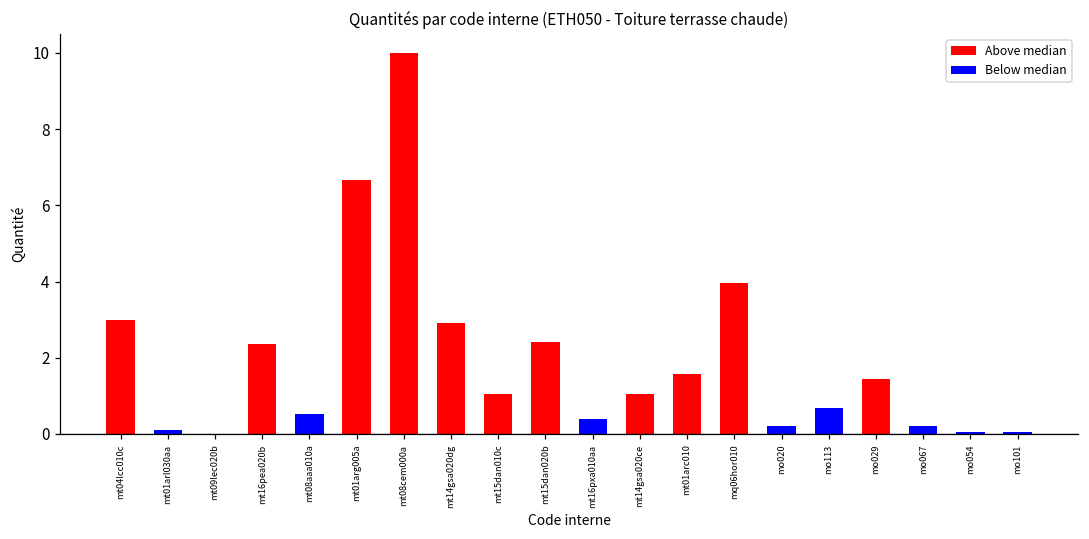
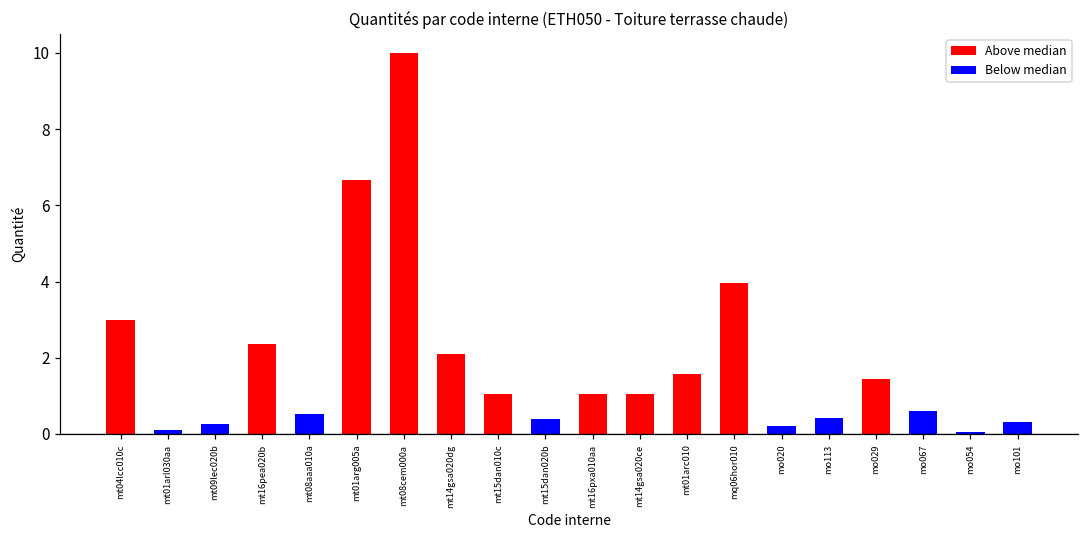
mt09lec020b: 0.0 -> 0.3
mt14gsa020dg: 2.9 -> 2.1
mt15dan020b: 2.4 -> 0.4
mt16pxa010aa: 0.4 -> 1.1
mo113: 0.7 -> 0.4
mo067: 0.2 -> 0.6
mo101: 0.1 -> 0.3
